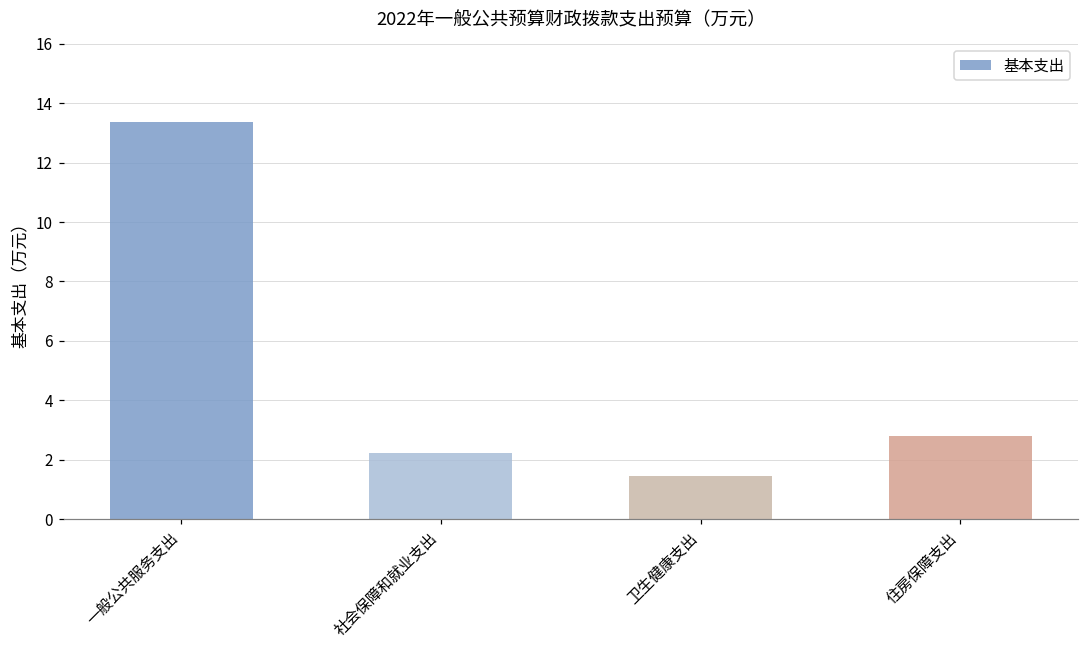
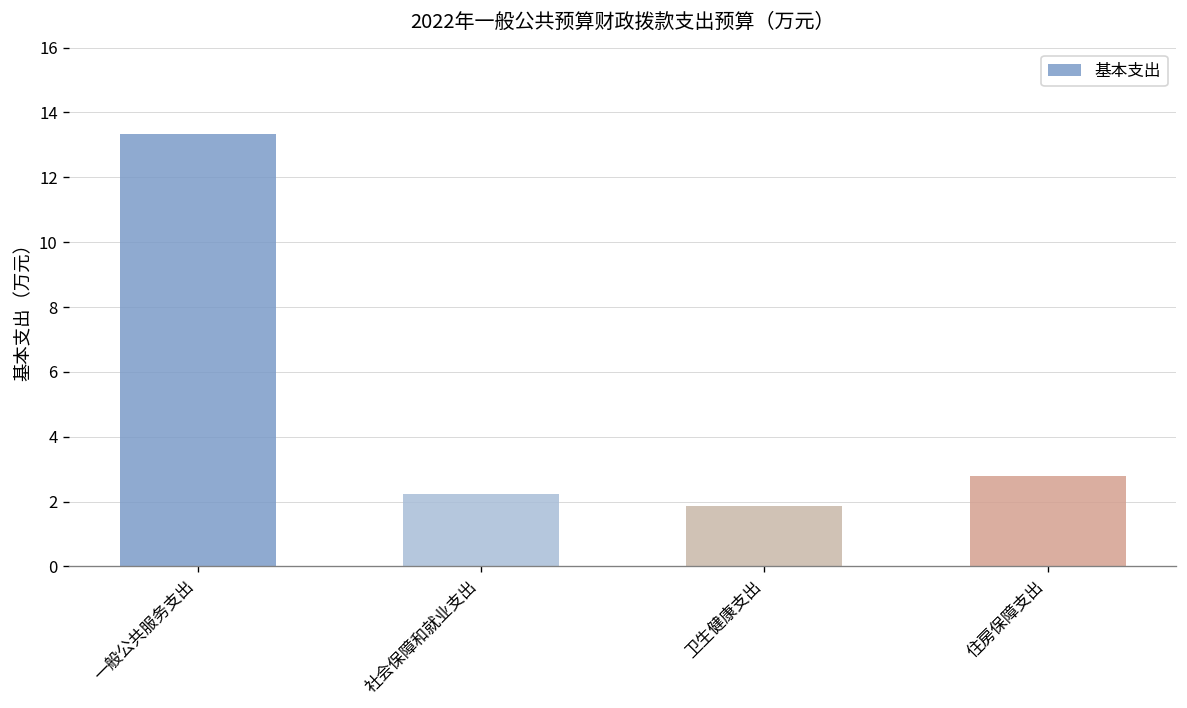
卫生健康支出: 1.4 -> 1.9
